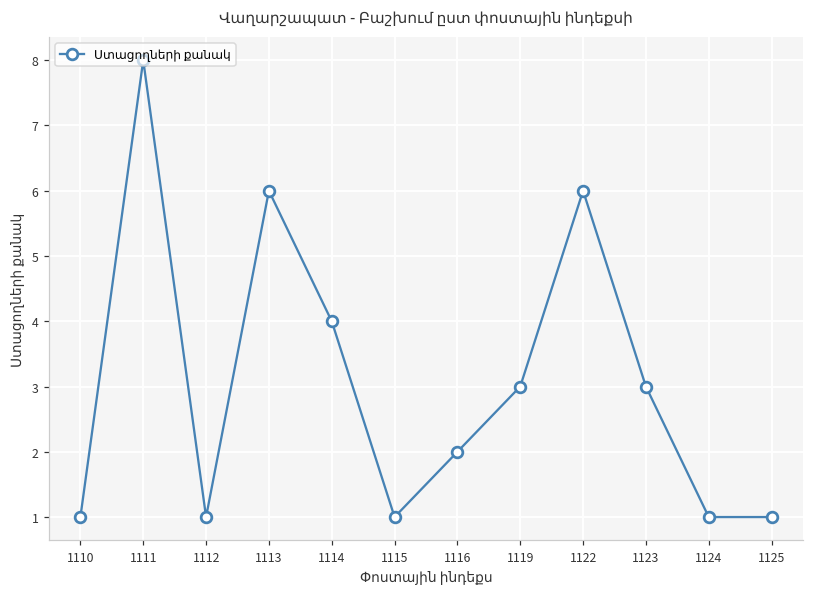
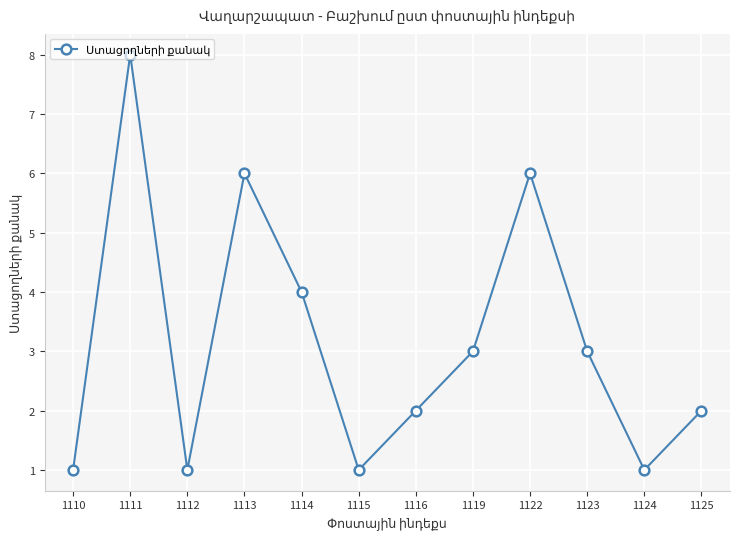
1125: 1 -> 2
